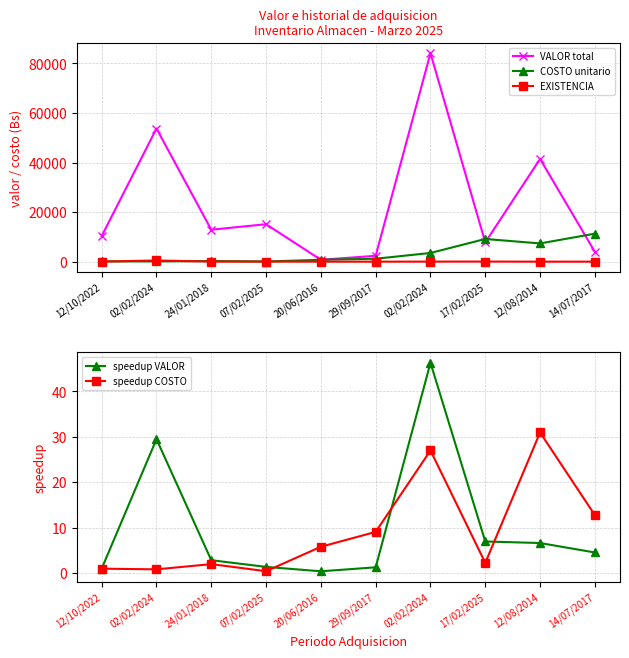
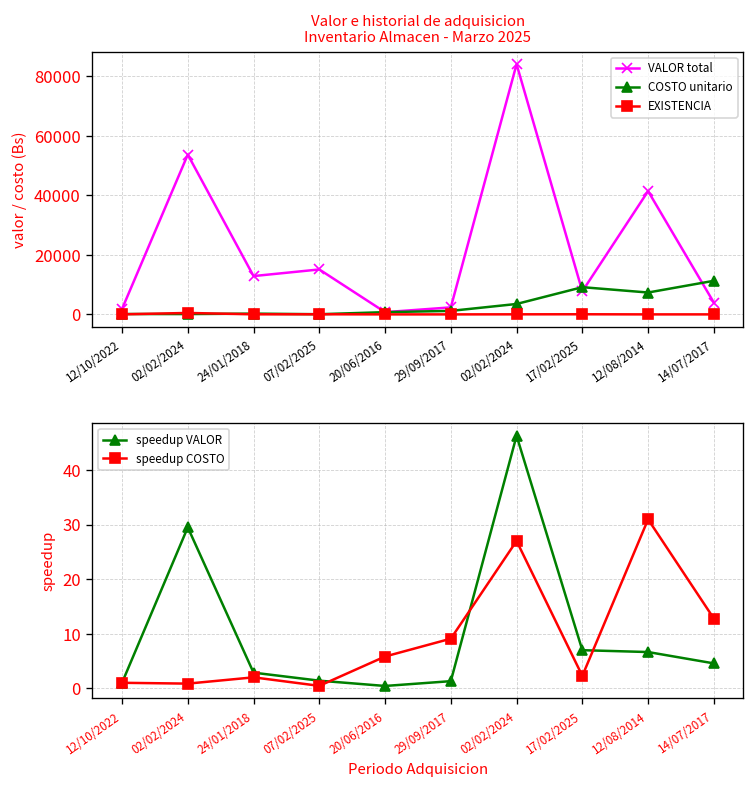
Valor e historial de adquisicion Inventario Almacen - Marzo 2025, VALOR total, 12/10/2022: 10000 -> 2000
